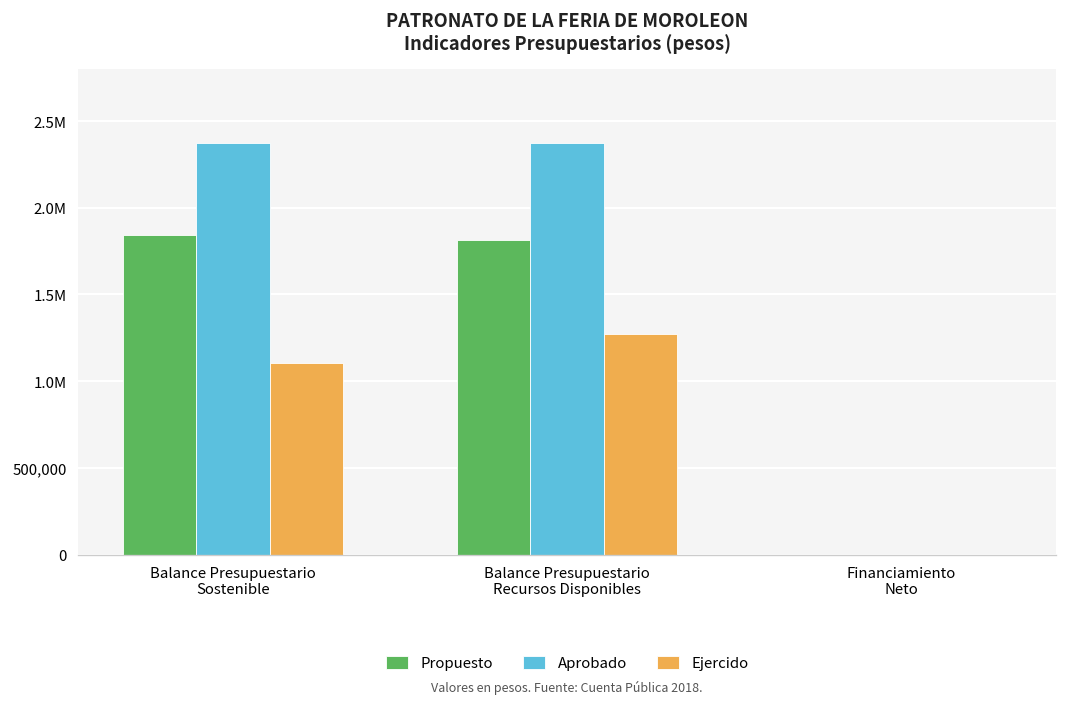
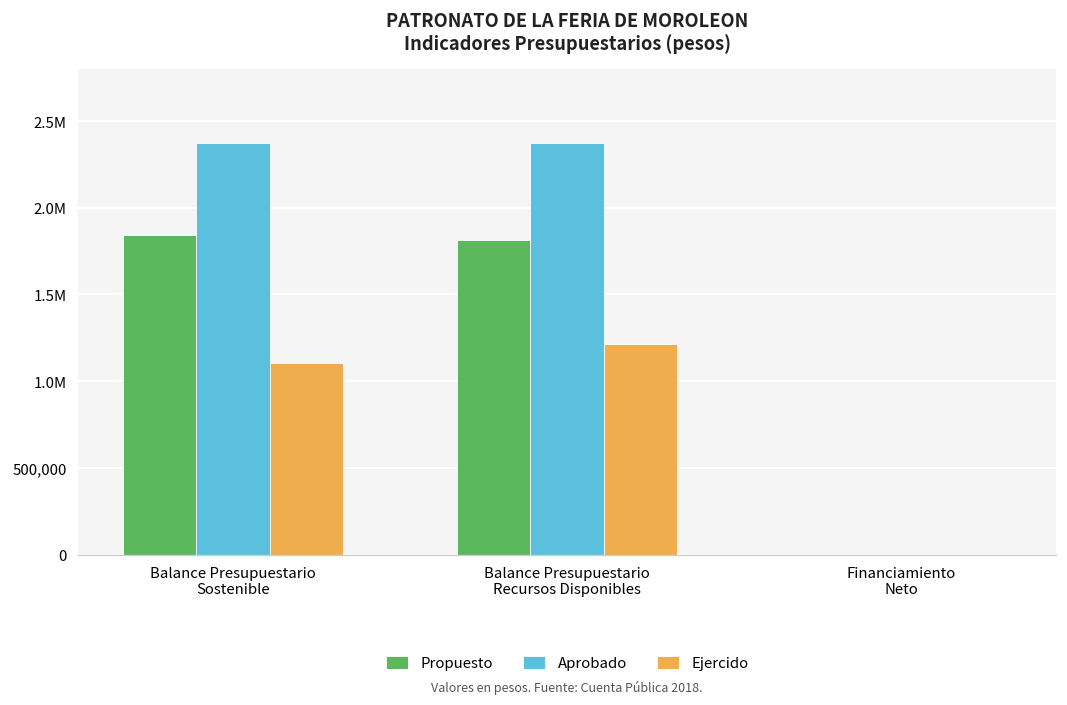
Ejercido, Balance Presupuestario Recursos Disponibles: 1,280,000 -> 1,210,000
